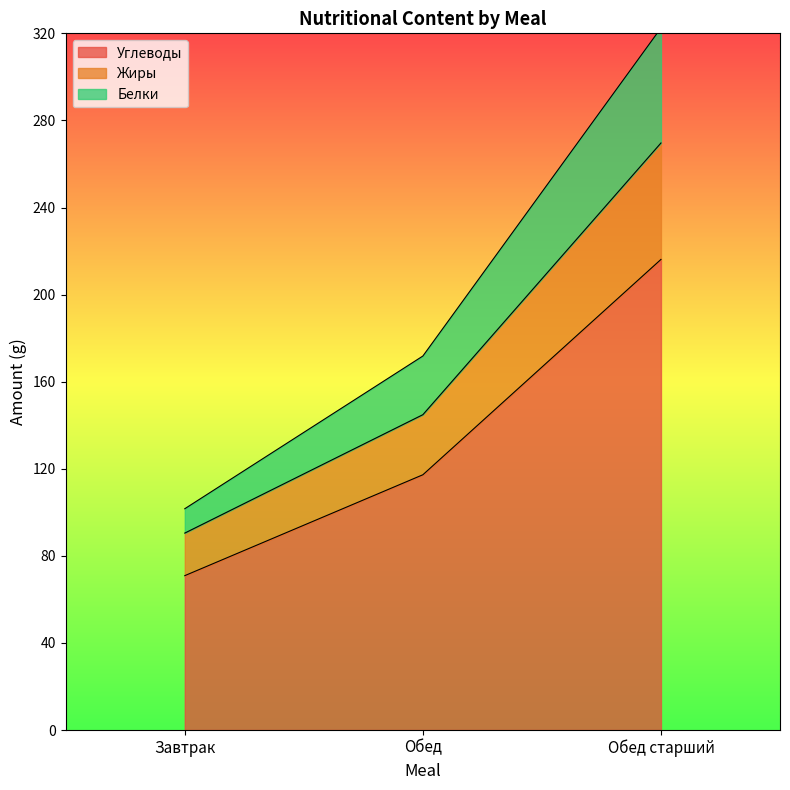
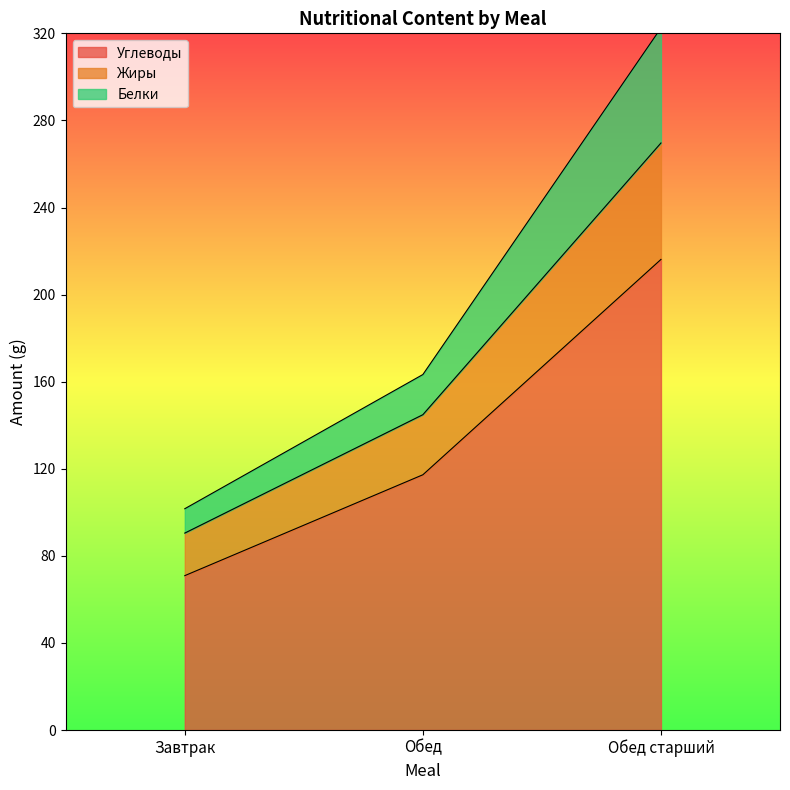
Белки, Обед: 27 -> 18
